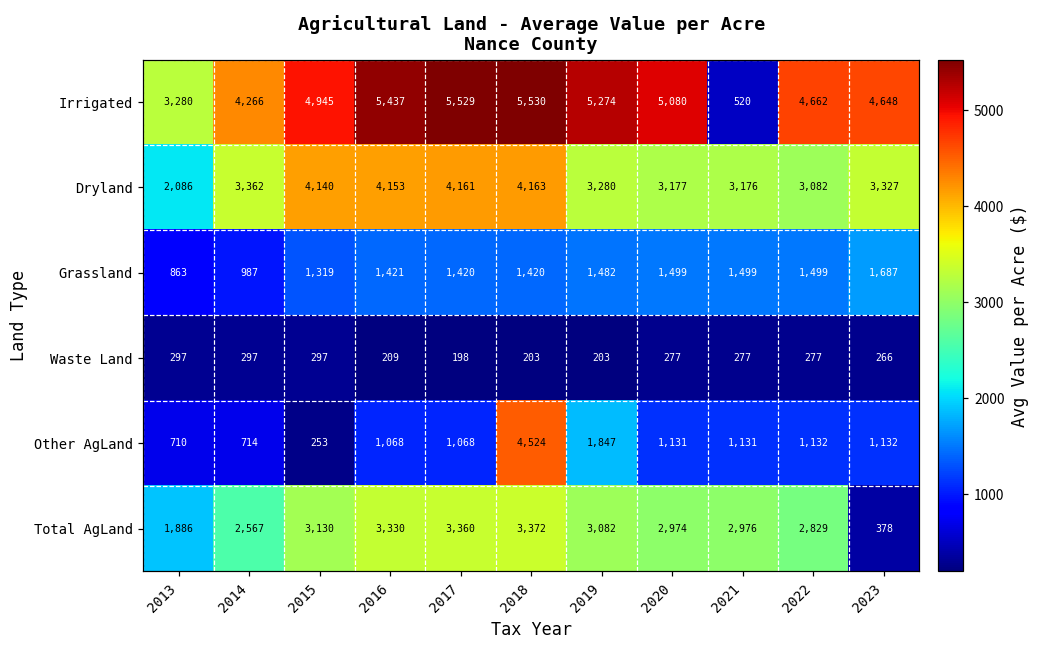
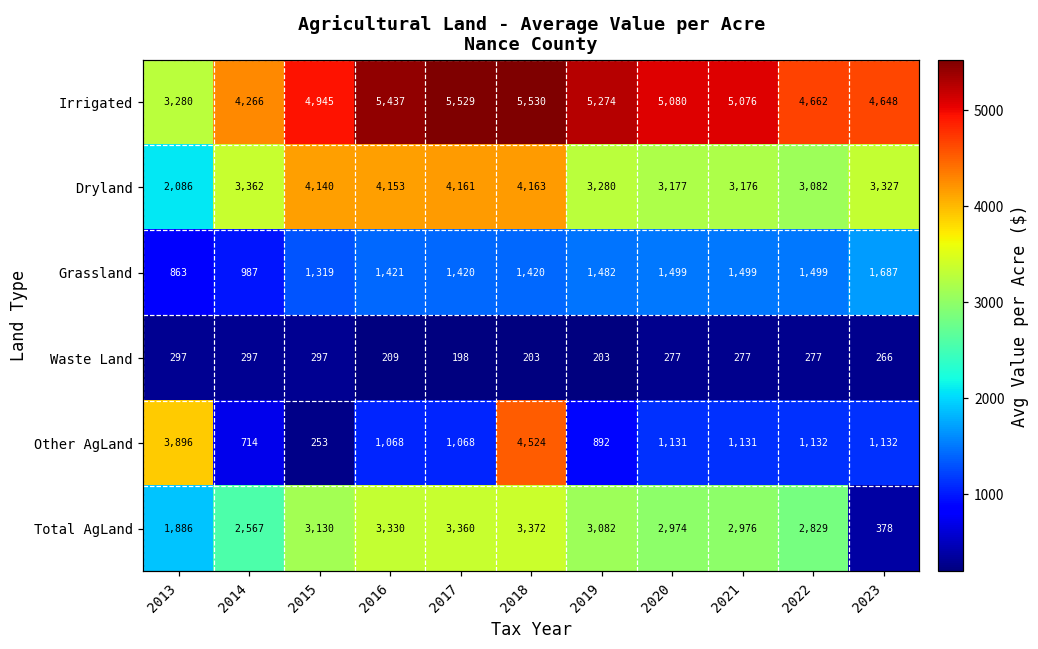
Irrigated, 2021: 520 -> 5,076
Other AgLand, 2013: 710 -> 3,896
Other AgLand, 2019: 1,847 -> 892
